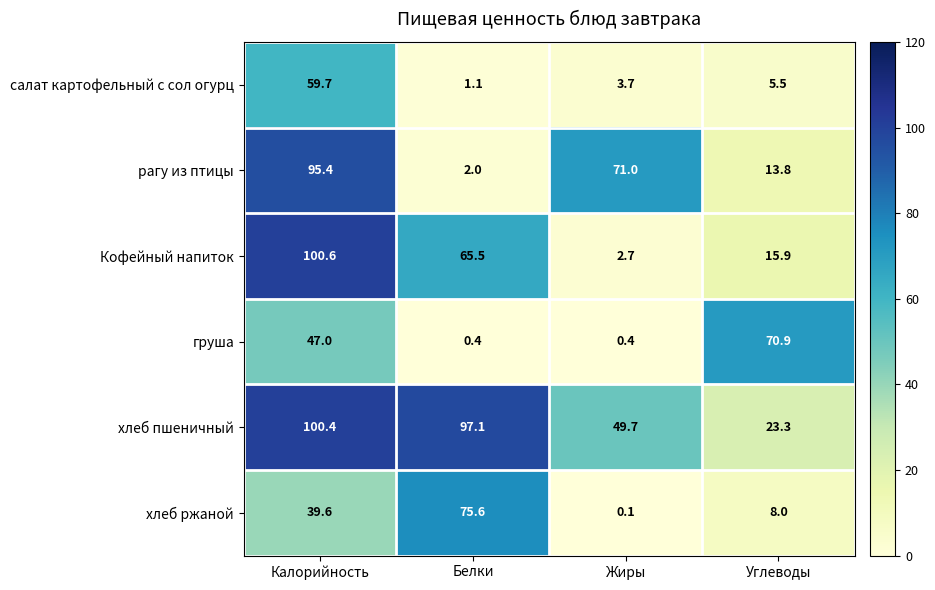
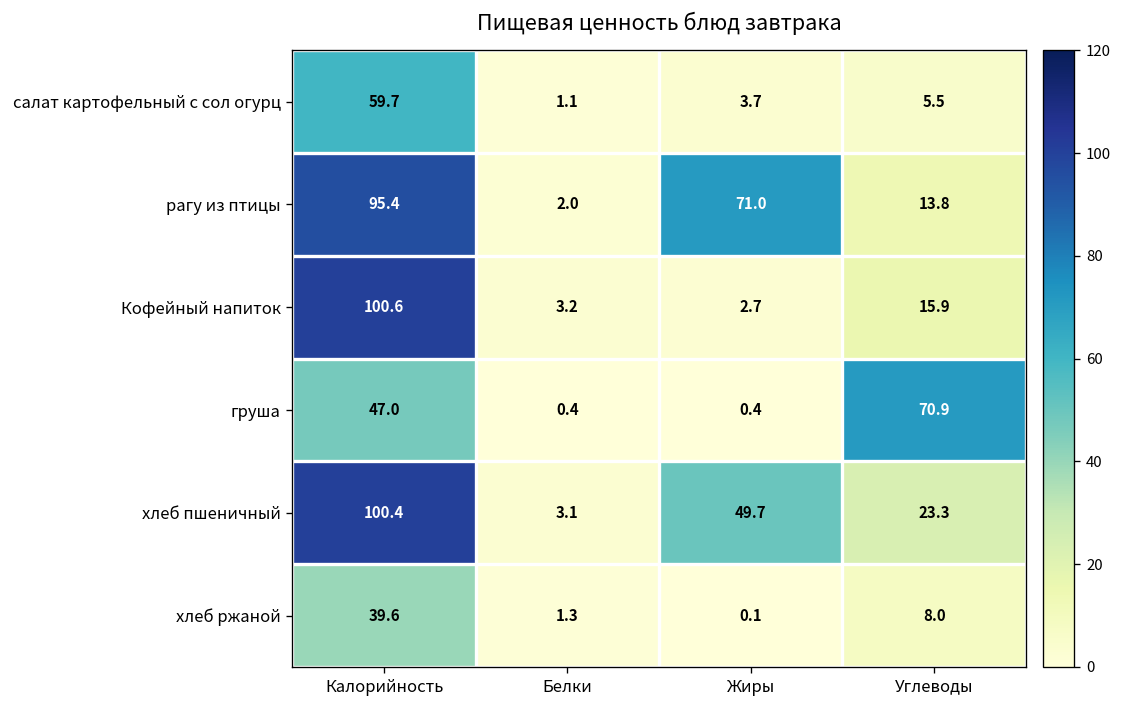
Кофейный напиток, Белки: 65.5 -> 3.2
хлеб пшеничный, Белки: 97.1 -> 3.1
хлеб ржаной, Белки: 75.6 -> 1.3
